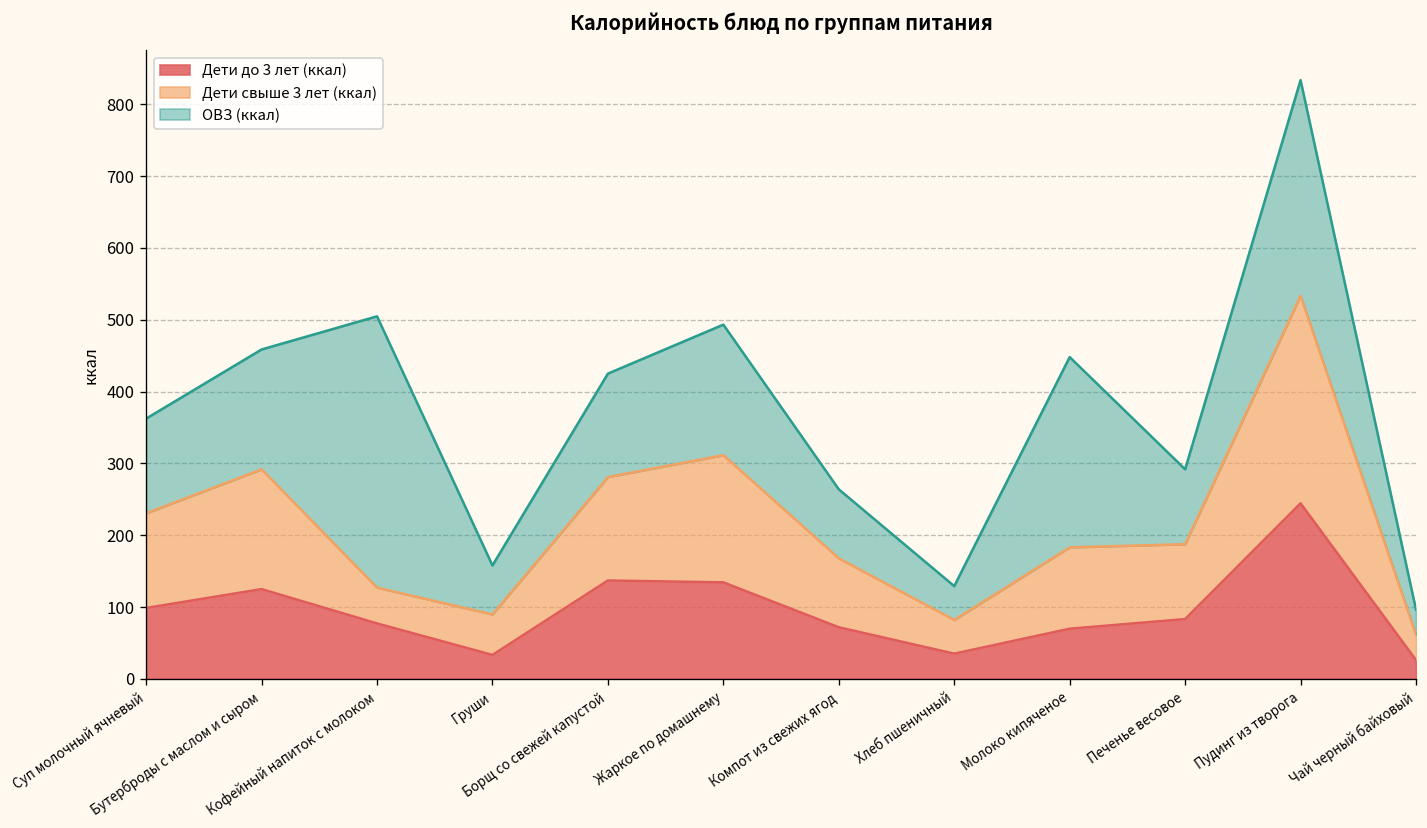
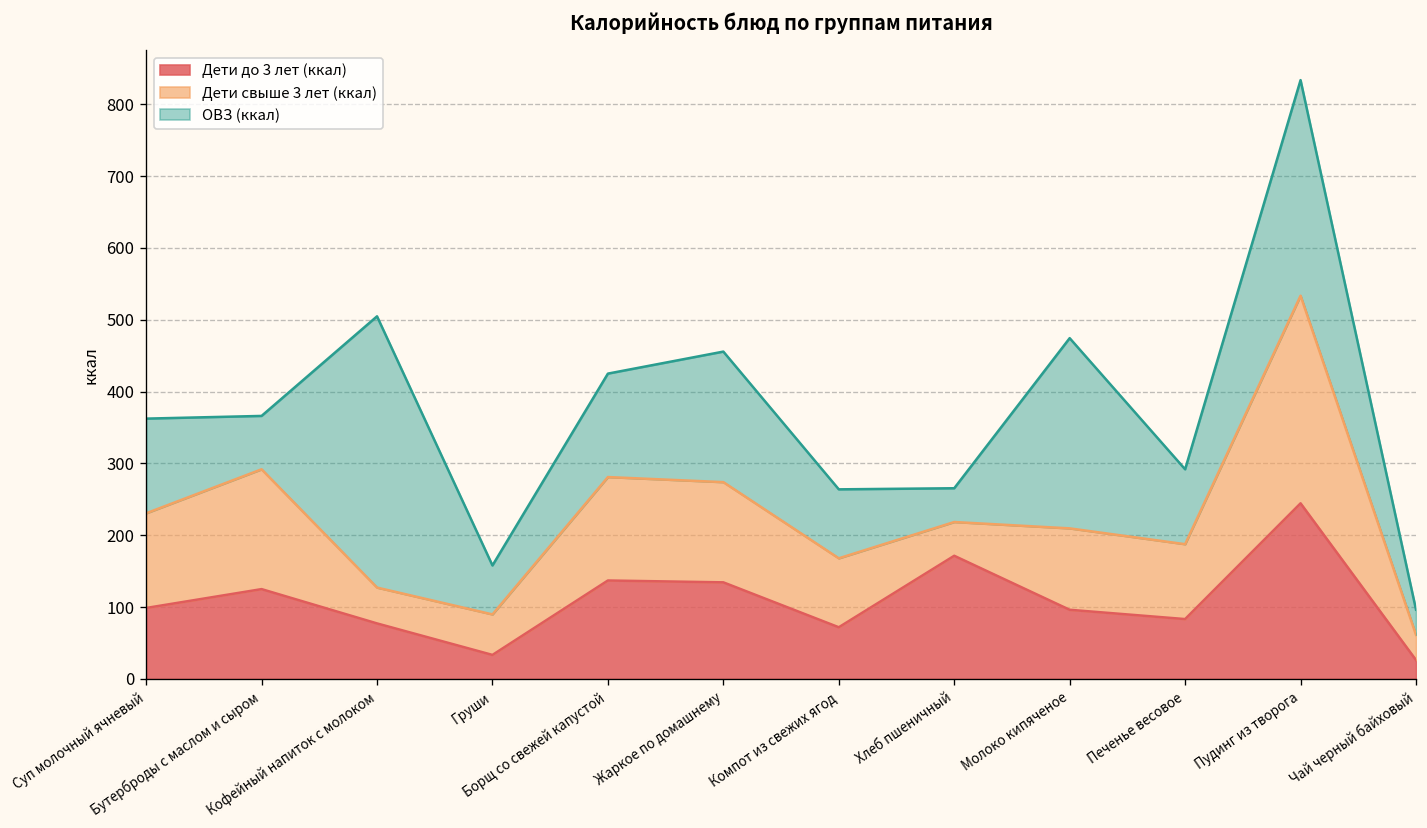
ОВЗ (ккал), Бутерброды с маслом и сыром: 170 -> 70
Дети свыше 3 лет (ккал), Жаркое по домашнему: 180 -> 140
Дети до 3 лет (ккал), Хлеб пшеничный: 40 -> 170
Дети до 3 лет (ккал), Молоко кипяченое: 70 -> 100
